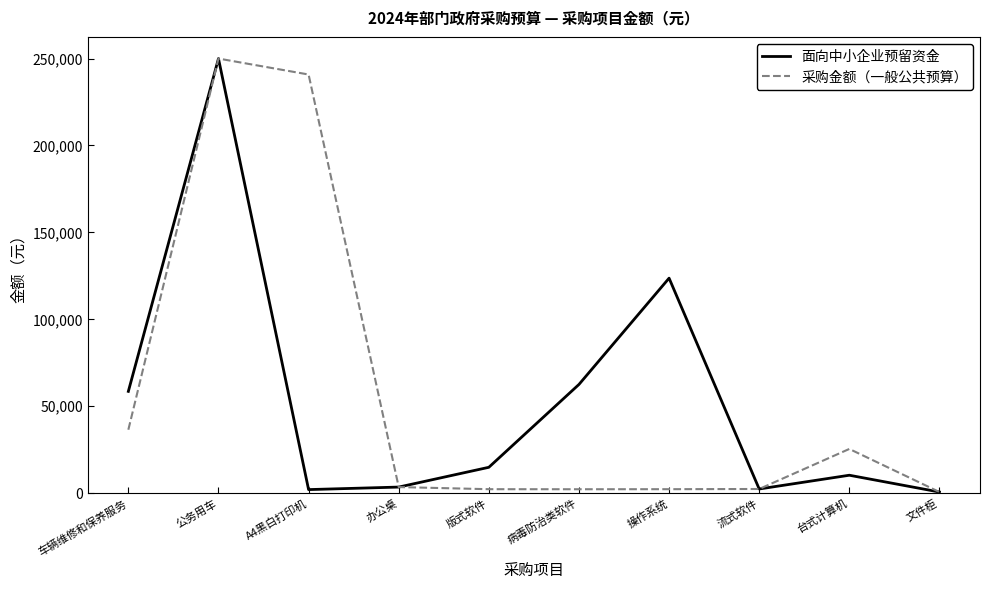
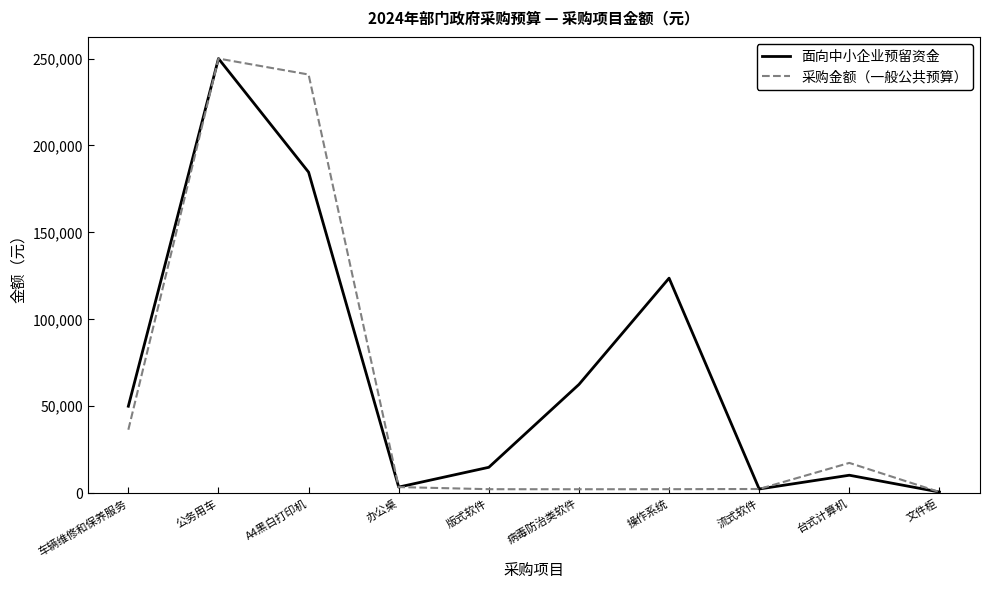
面向中小企业预留资金, 车辆维修和保养服务: 59,000 -> 50,000
面向中小企业预留资金, A4黑白打印机: 2,000 -> 185,000
采购金额（一般公共预算）, 台式计算机: 25,000 -> 17,000
